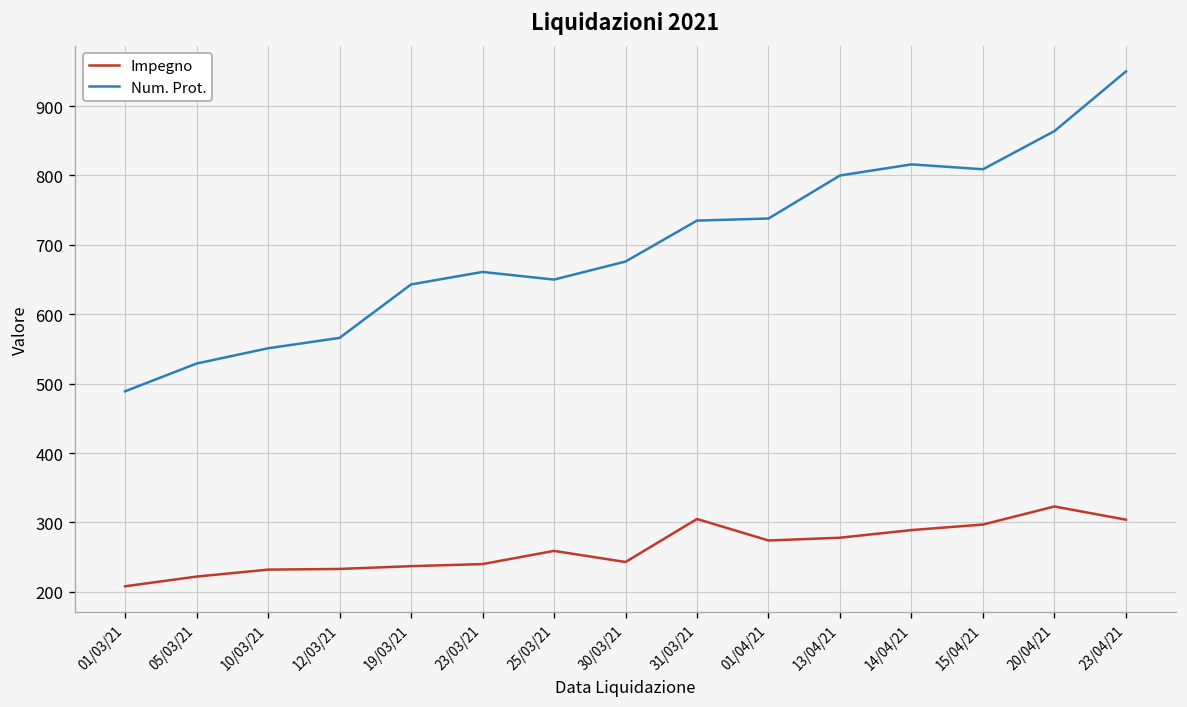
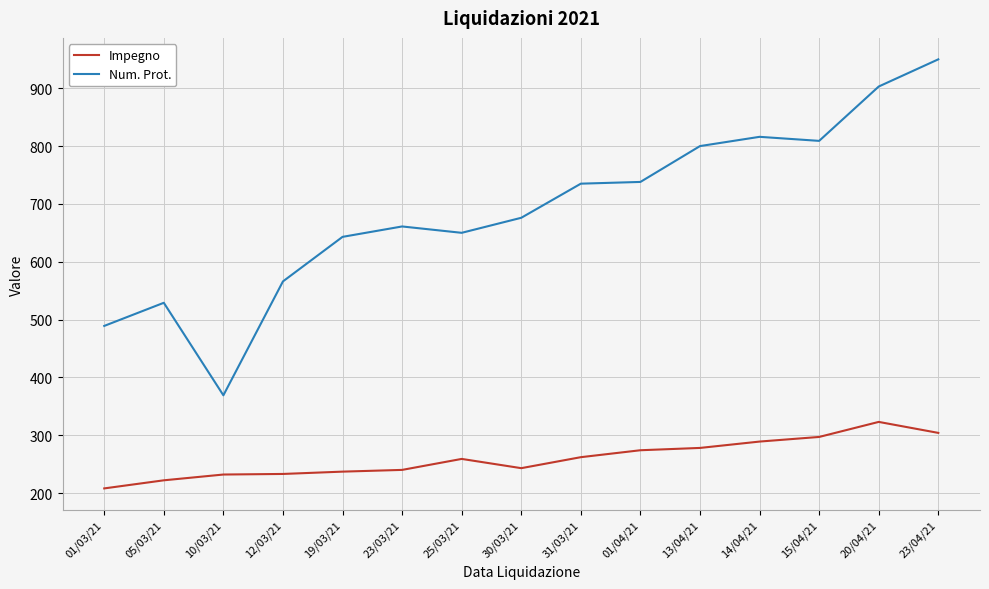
Num. Prot., 10/03/21: 550 -> 370
Impegno, 31/03/21: 310 -> 260
Num. Prot., 20/04/21: 860 -> 900
